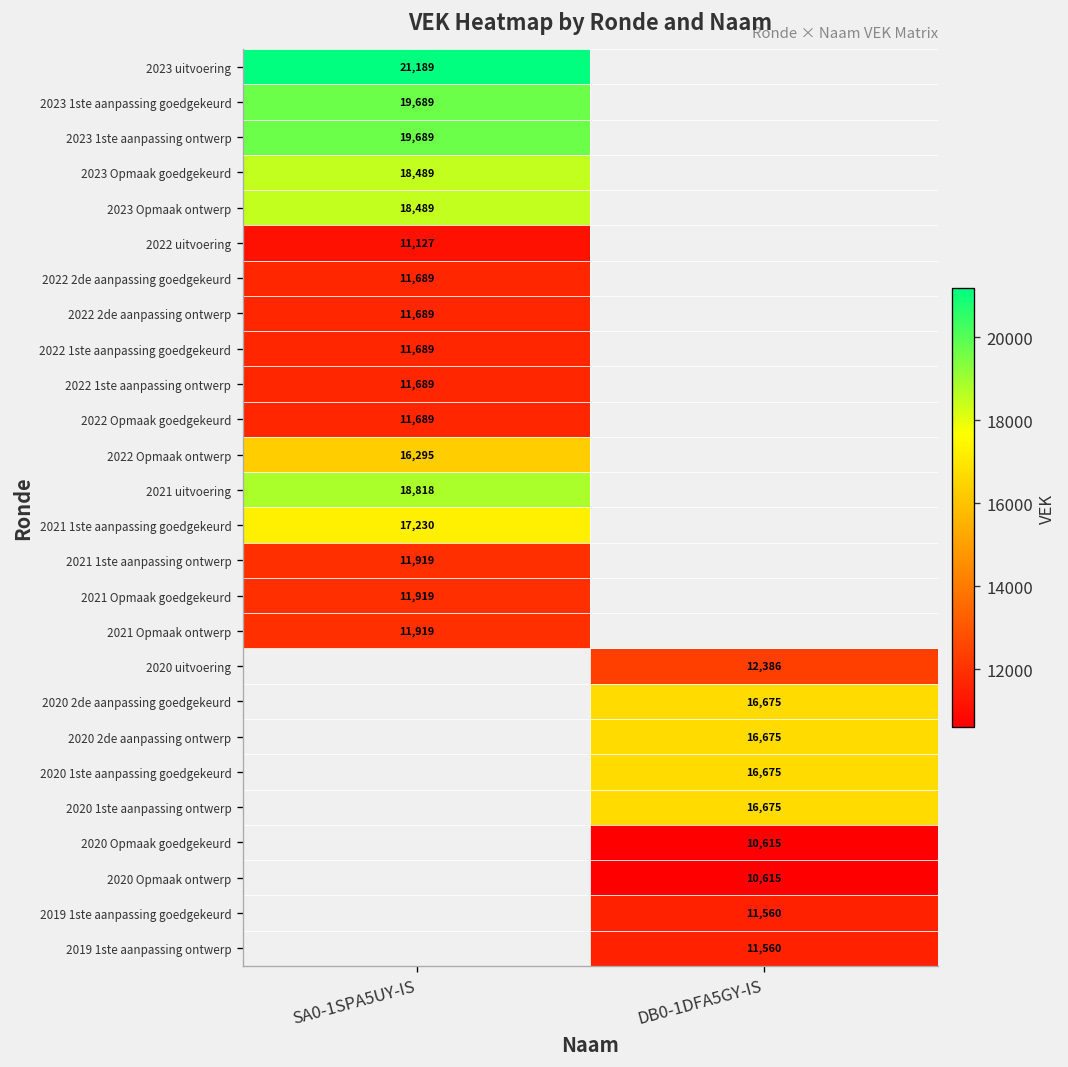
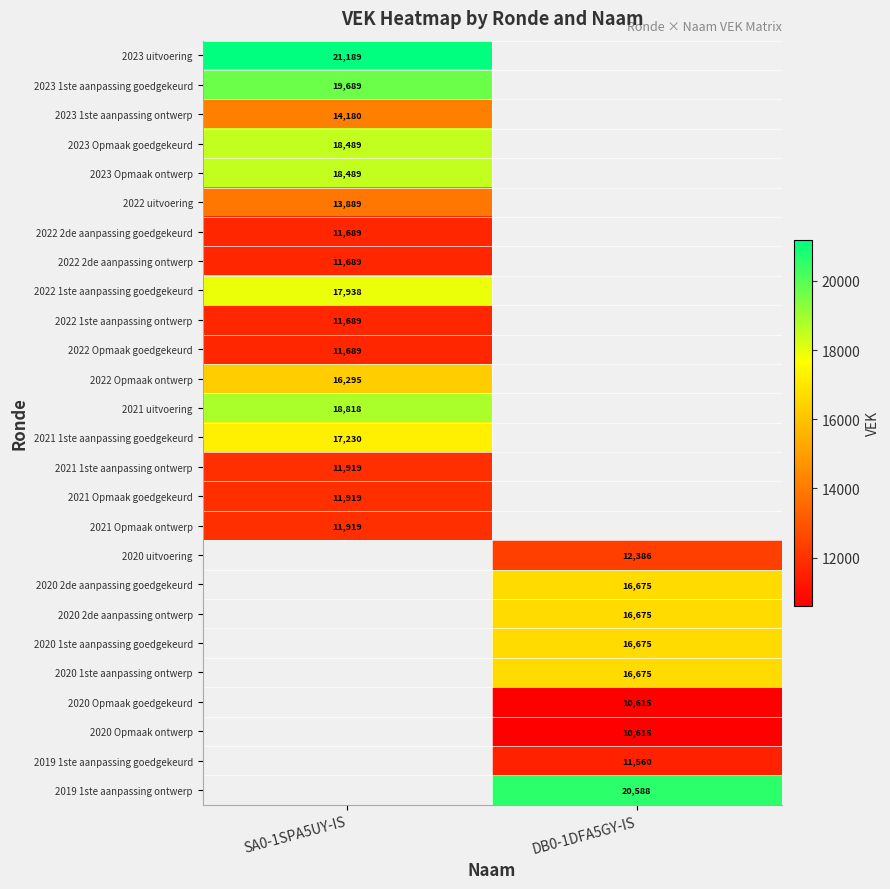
2023 1ste aanpassing ontwerp, SA0-1SPA5UY-IS: 19,689 -> 14,180
2022 uitvoering, SA0-1SPA5UY-IS: 11,127 -> 13,889
2022 1ste aanpassing goedgekeurd, SA0-1SPA5UY-IS: 11,689 -> 17,938
2019 1ste aanpassing ontwerp, DB0-1DFA5GY-IS: 11,560 -> 20,588
